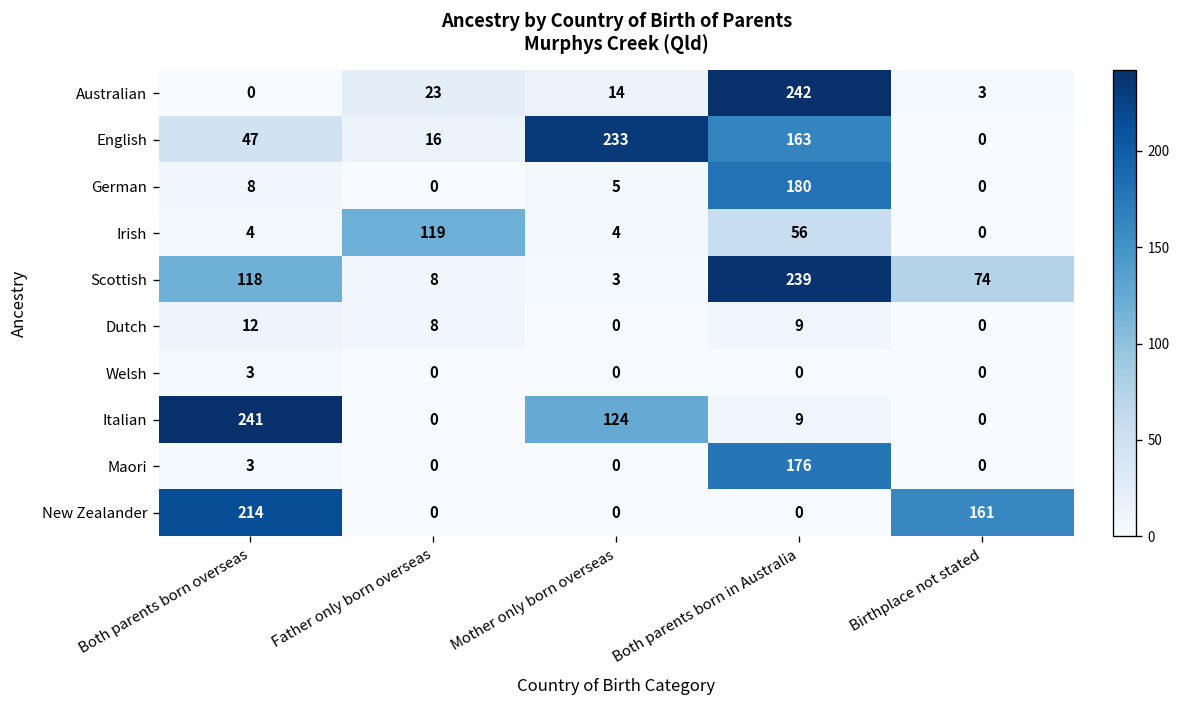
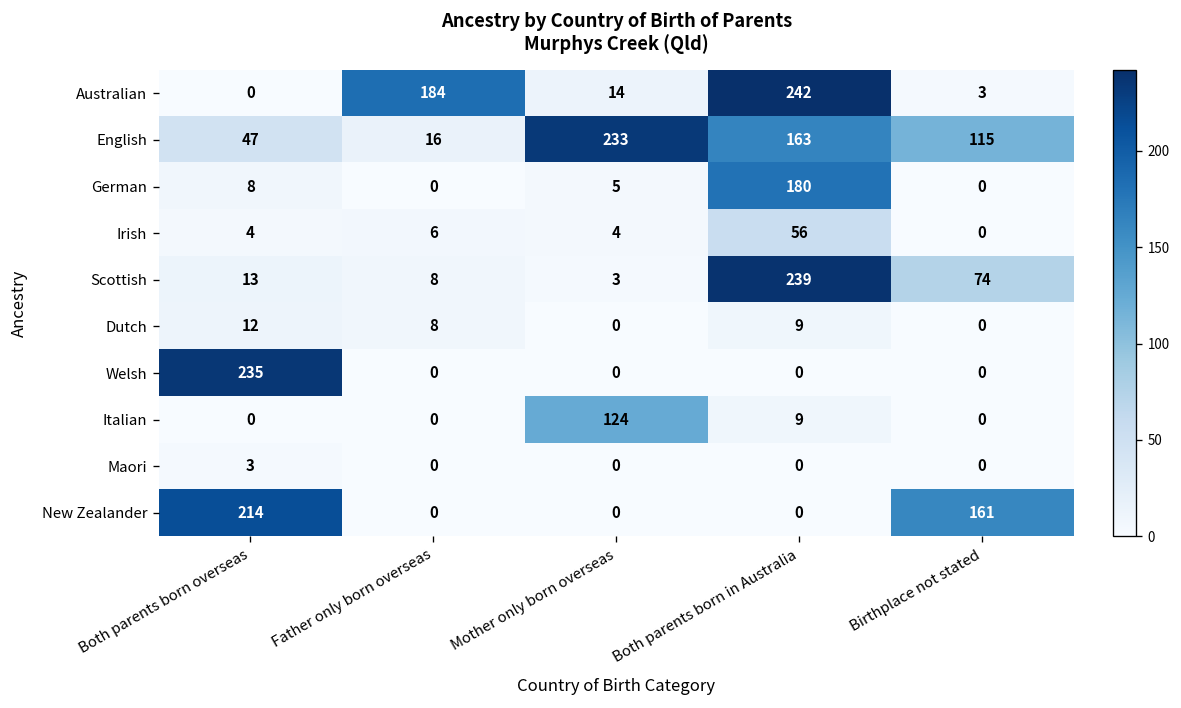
Australian, Father only born overseas: 23 -> 184
English, Birthplace not stated: 0 -> 115
Irish, Father only born overseas: 119 -> 6
Scottish, Both parents born overseas: 118 -> 13
Welsh, Both parents born overseas: 3 -> 235
Italian, Both parents born overseas: 241 -> 0
Maori, Both parents born in Australia: 176 -> 0
